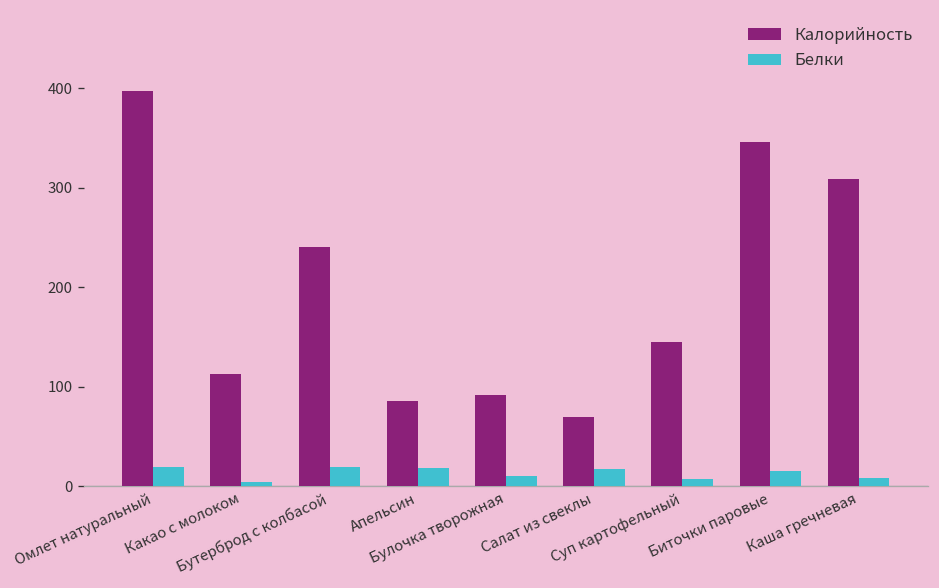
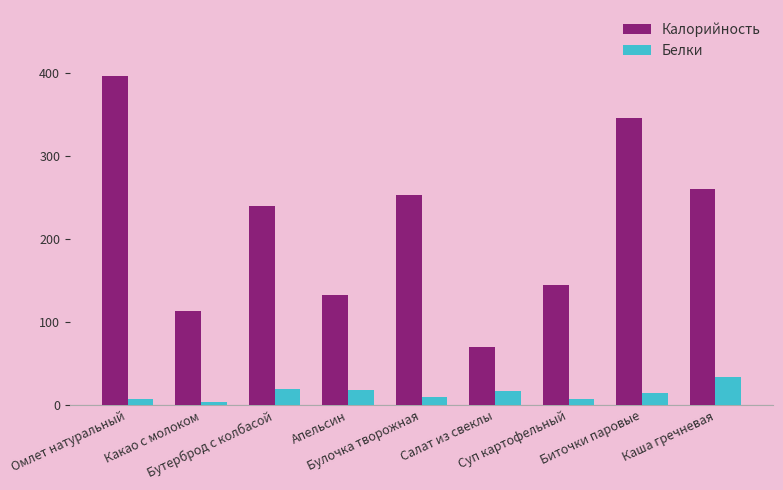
Белки, Омлет натуральный: 20 -> 10
Калорийность, Апельсин: 90 -> 130
Калорийность, Булочка творожная: 90 -> 250
Калорийность, Каша гречневая: 310 -> 260
Белки, Каша гречневая: 10 -> 30
